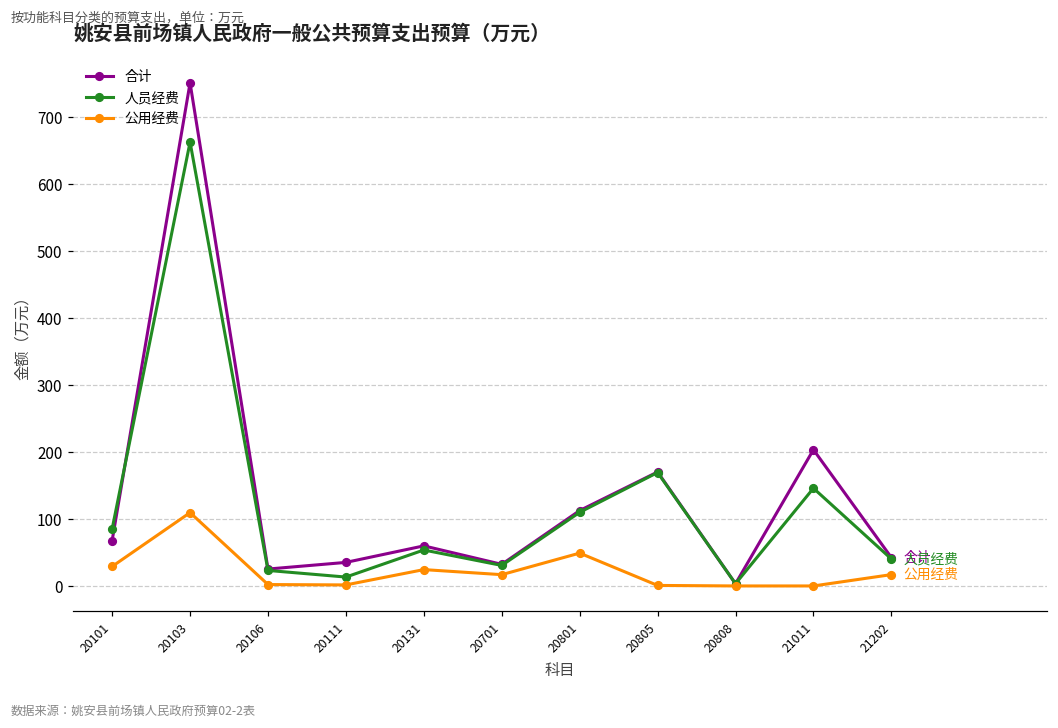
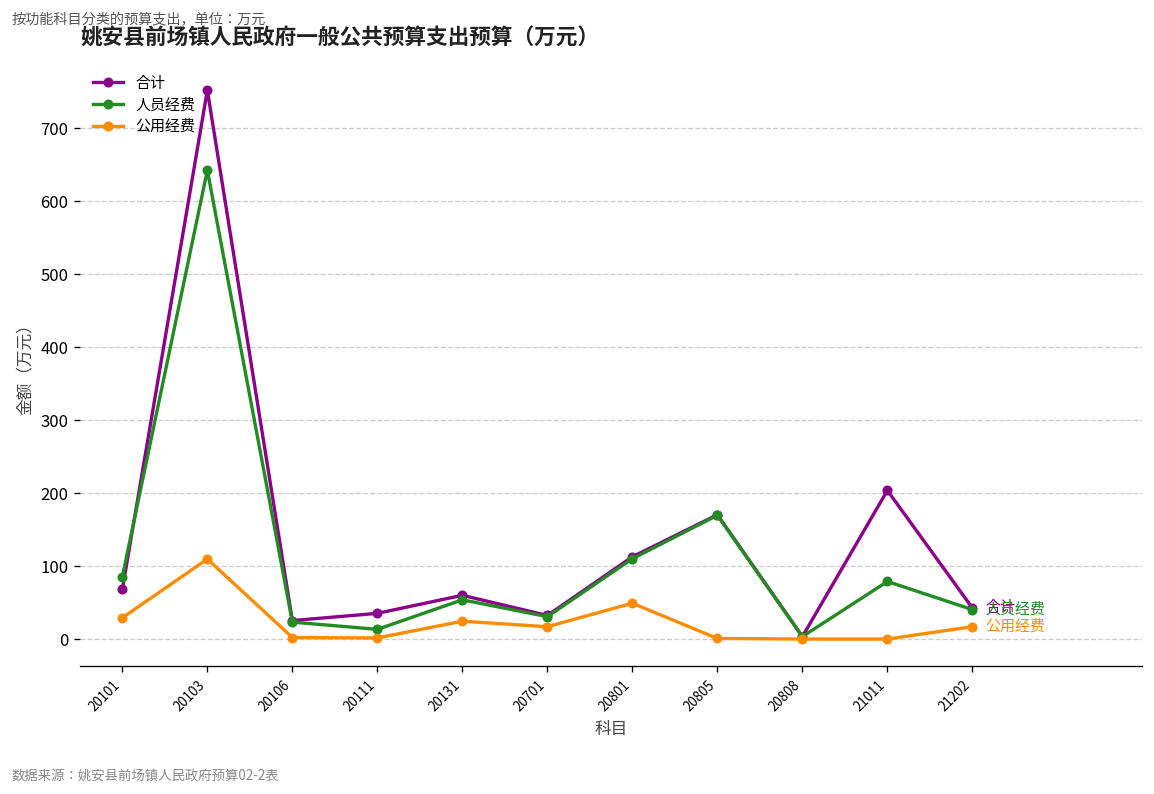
人员经费, 20103: 660 -> 640
人员经费, 21011: 150 -> 80
